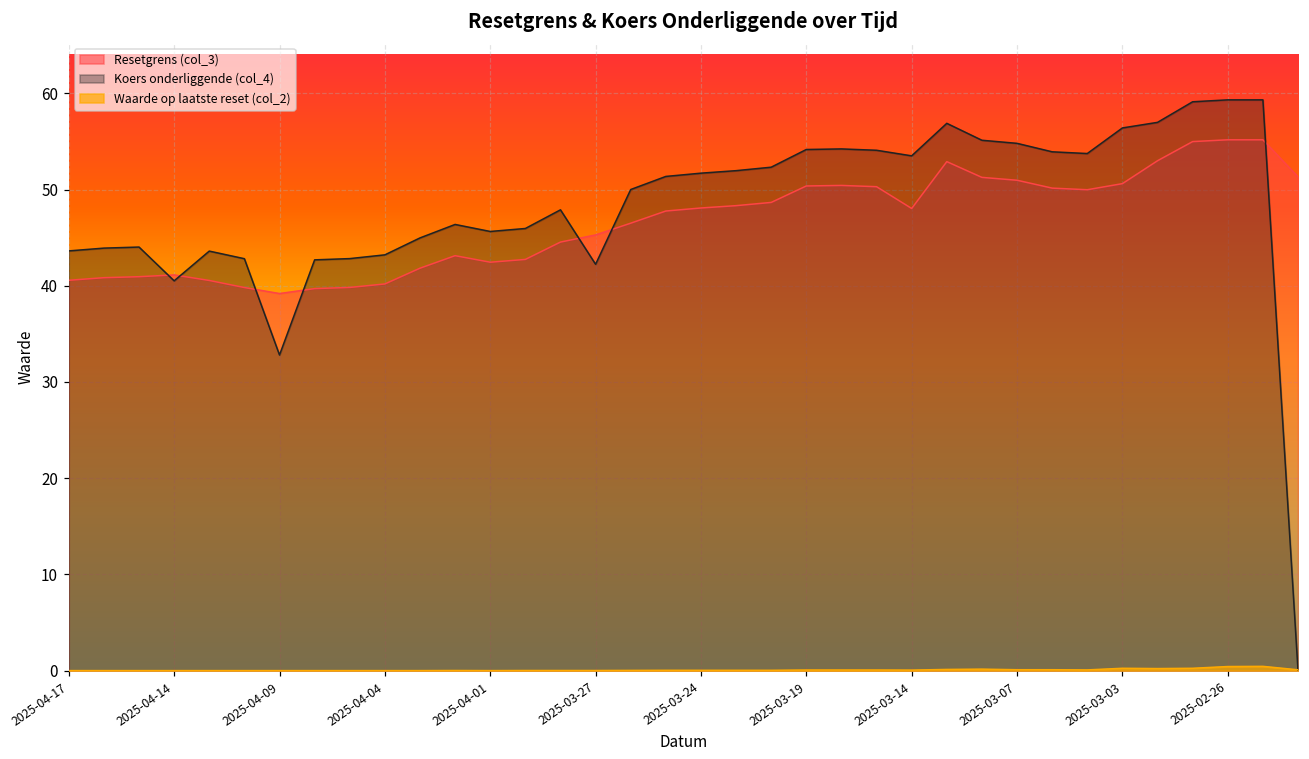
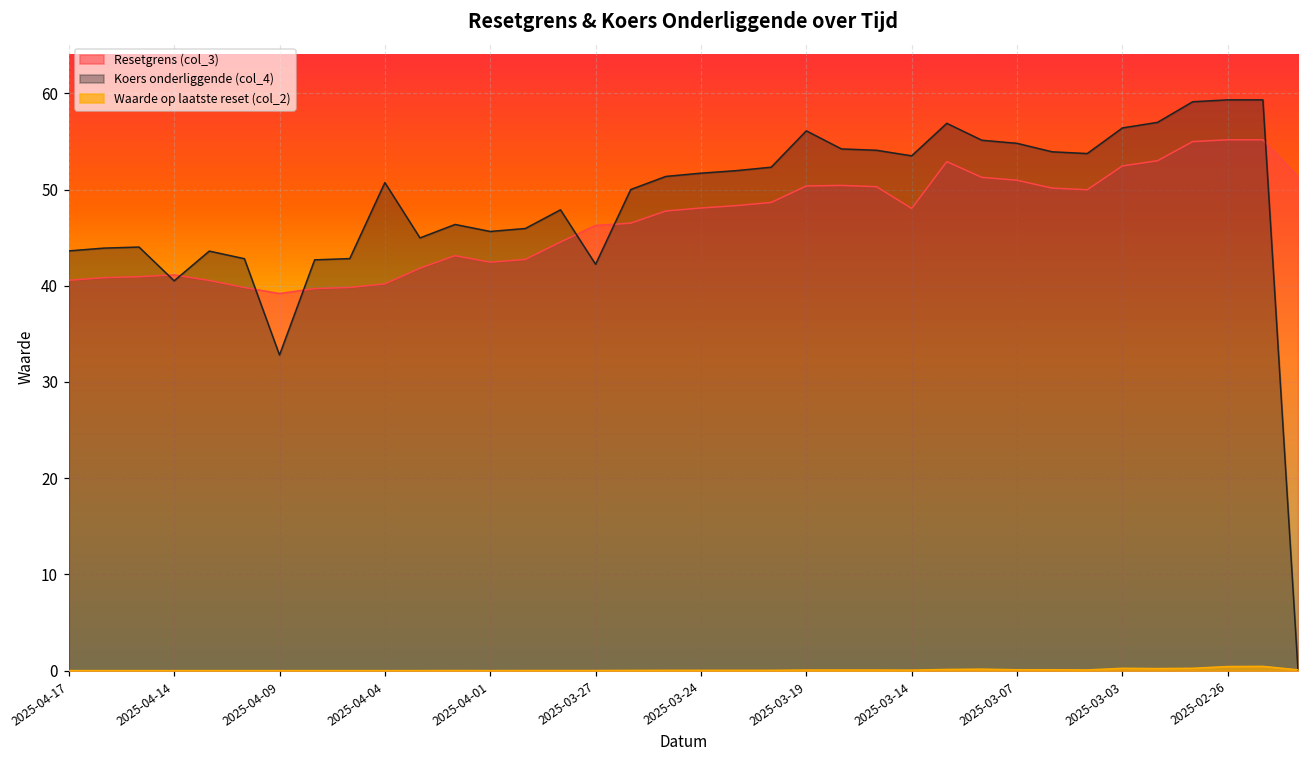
Koers onderliggende (col_4), 2025-04-04: 43 -> 51
Resetgrens (col_3), 2025-03-27: 45 -> 46
Koers onderliggende (col_4), 2025-03-19: 54 -> 56
Resetgrens (col_3), 2025-03-03: 51 -> 52
